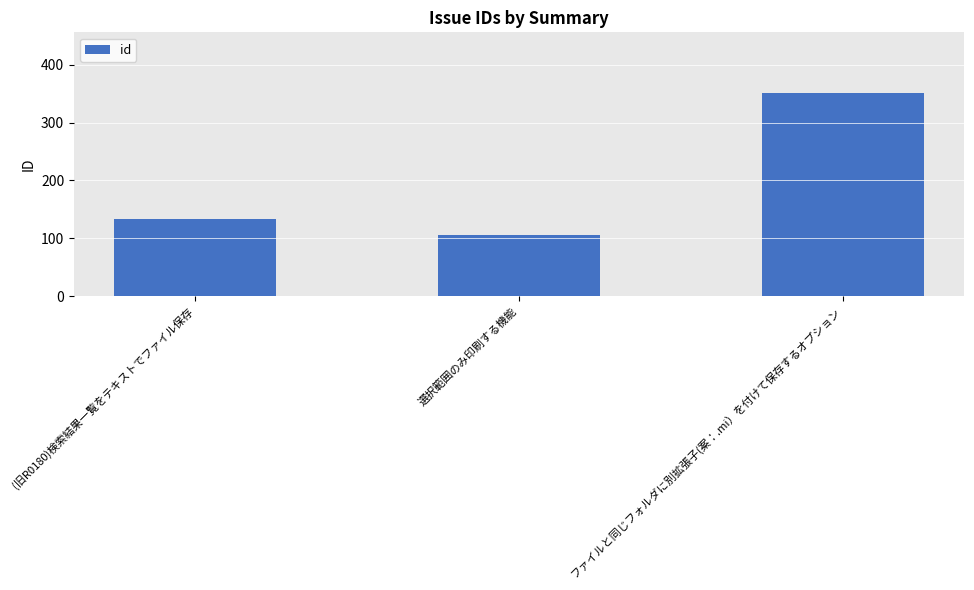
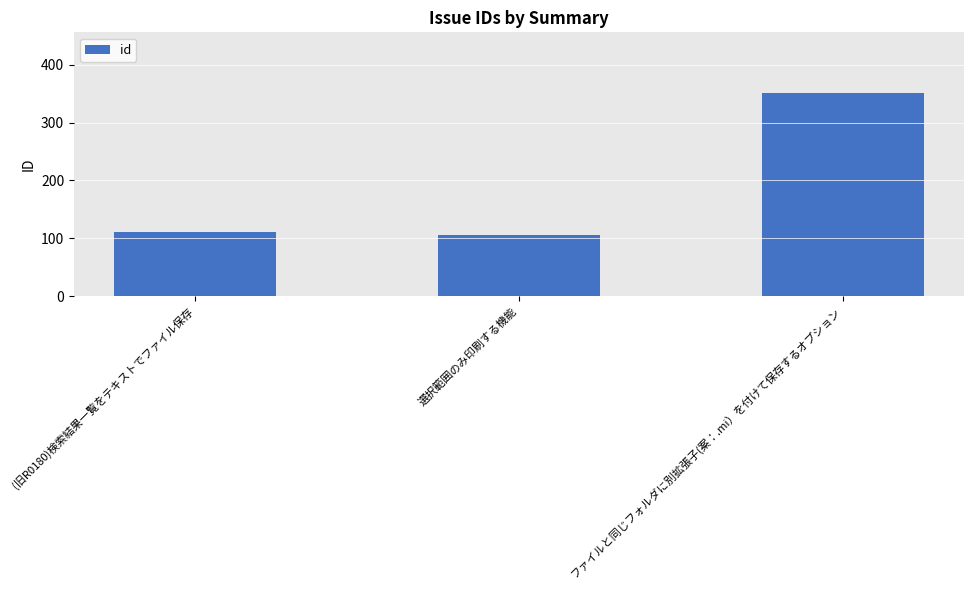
(旧R0180)検索結果一覧をテキストでファイル保存: 130 -> 110
